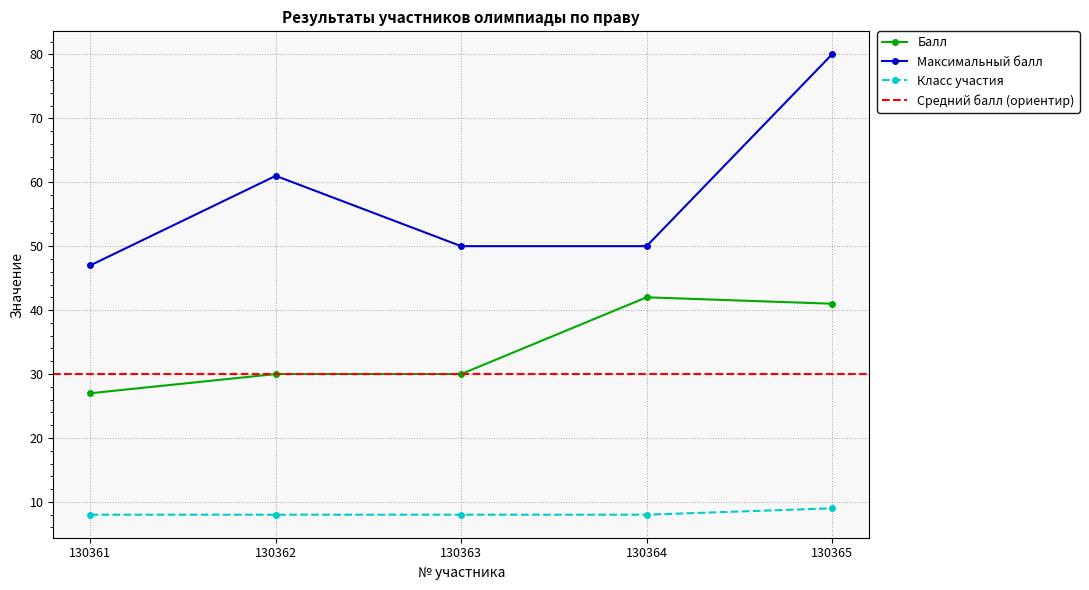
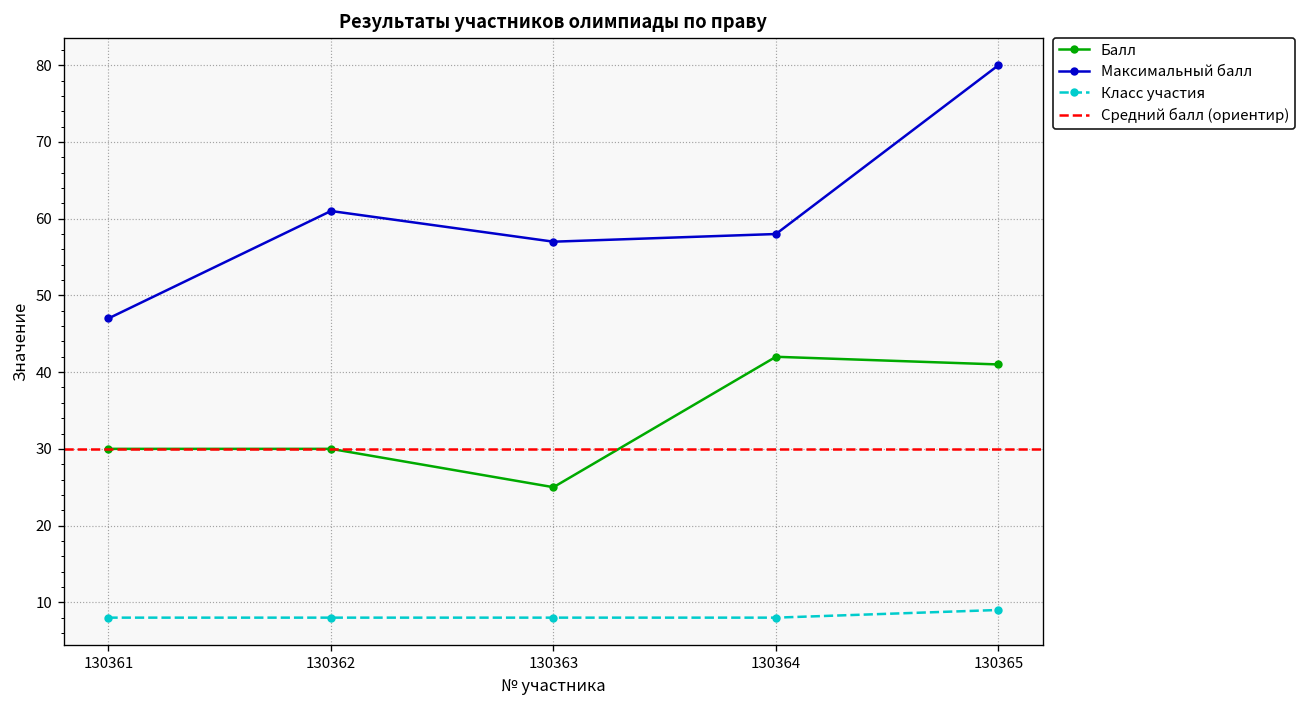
Балл, 130361: 27 -> 30
Балл, 130363: 30 -> 25
Максимальный балл, 130363: 50 -> 57
Максимальный балл, 130364: 50 -> 58
